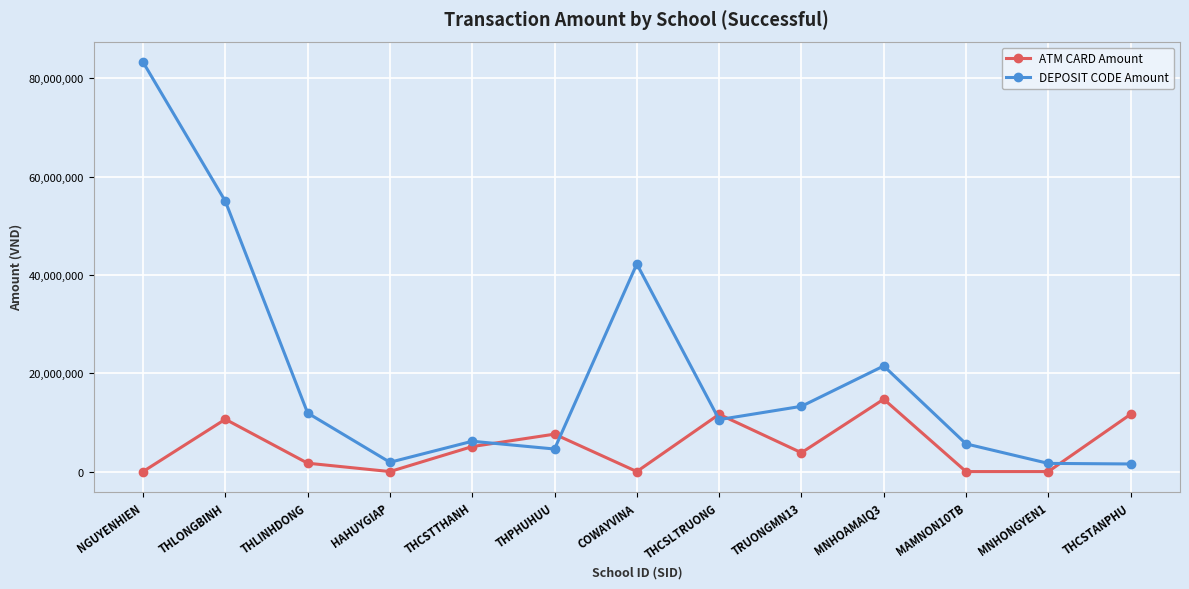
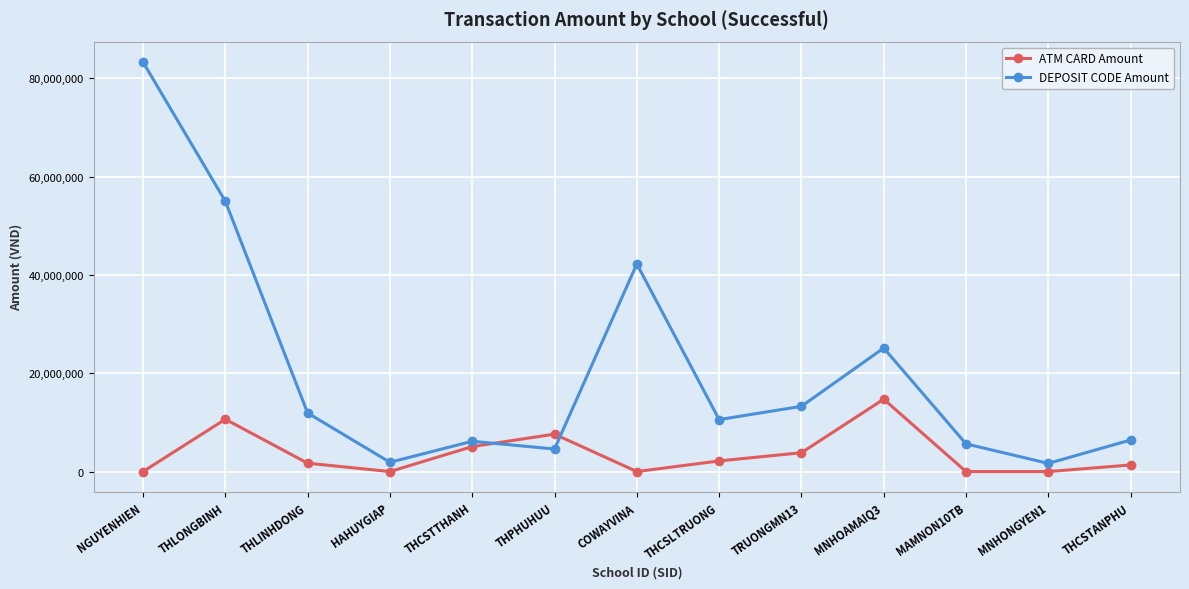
ATM CARD Amount, THCSLTRUONG: 12,000,000 -> 2,000,000
DEPOSIT CODE Amount, MNHOAMAIQ3: 21,000,000 -> 25,000,000
ATM CARD Amount, THCSTANPHU: 12,000,000 -> 1,000,000
DEPOSIT CODE Amount, THCSTANPHU: 2,000,000 -> 6,000,000
